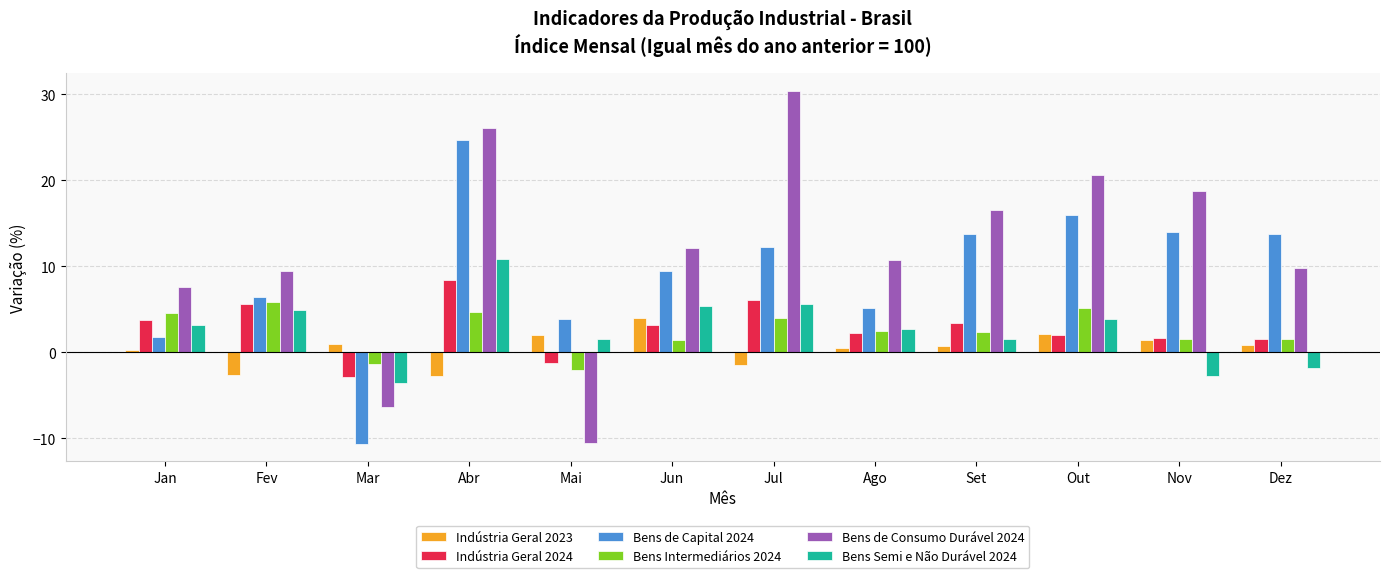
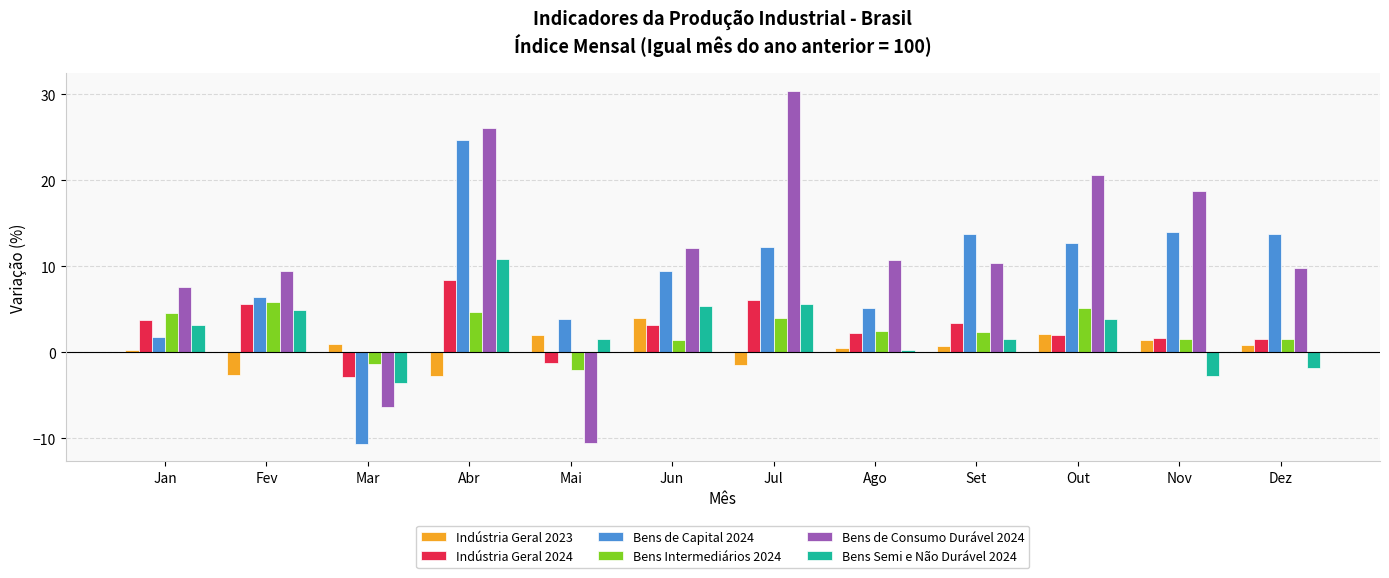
Bens Semi e Não Durável 2024, Ago: 3 -> 0
Bens de Consumo Durável 2024, Set: 17 -> 10
Bens de Capital 2024, Out: 16 -> 13
